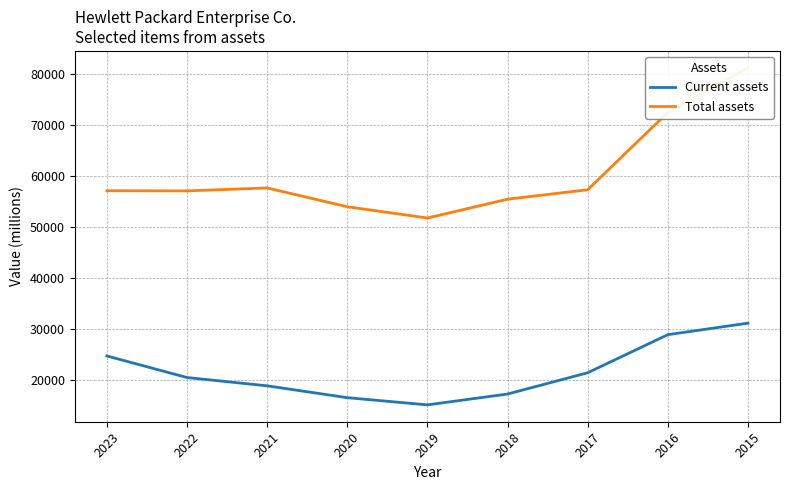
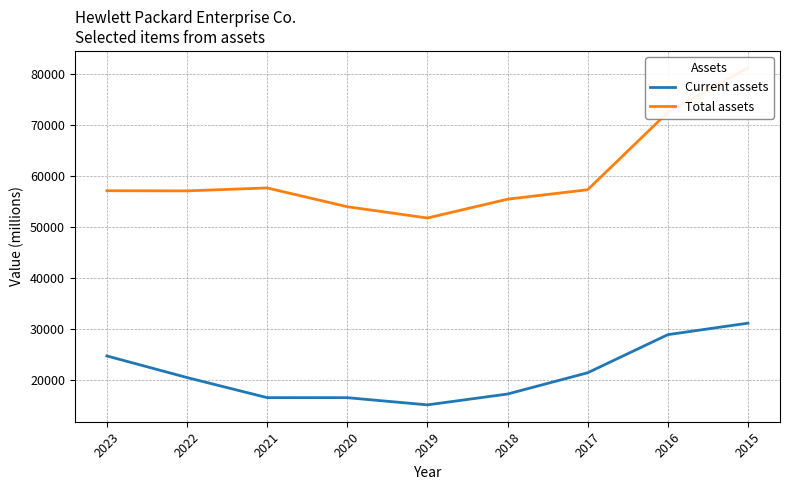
Current assets, 2021: 19000 -> 17000
